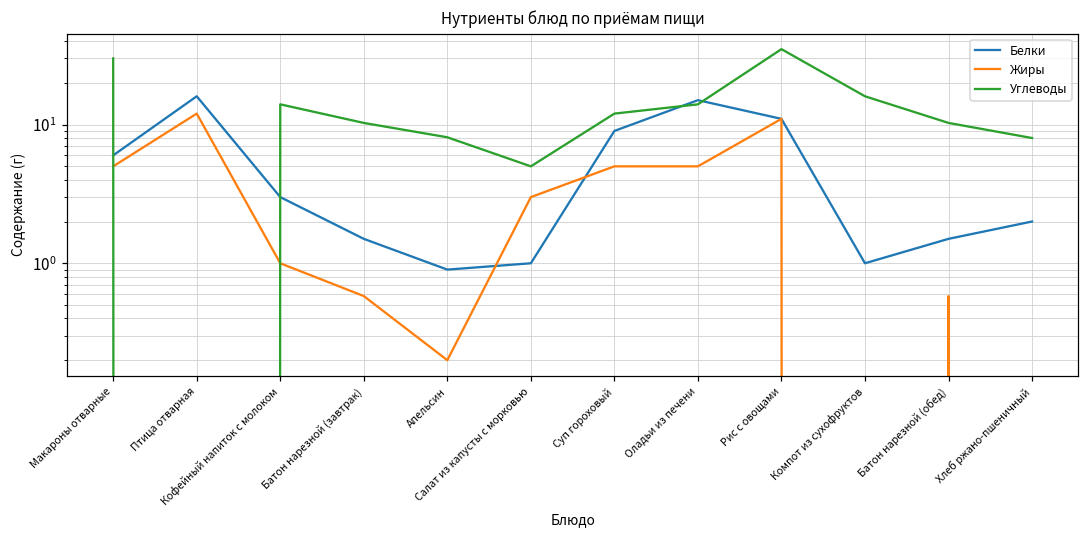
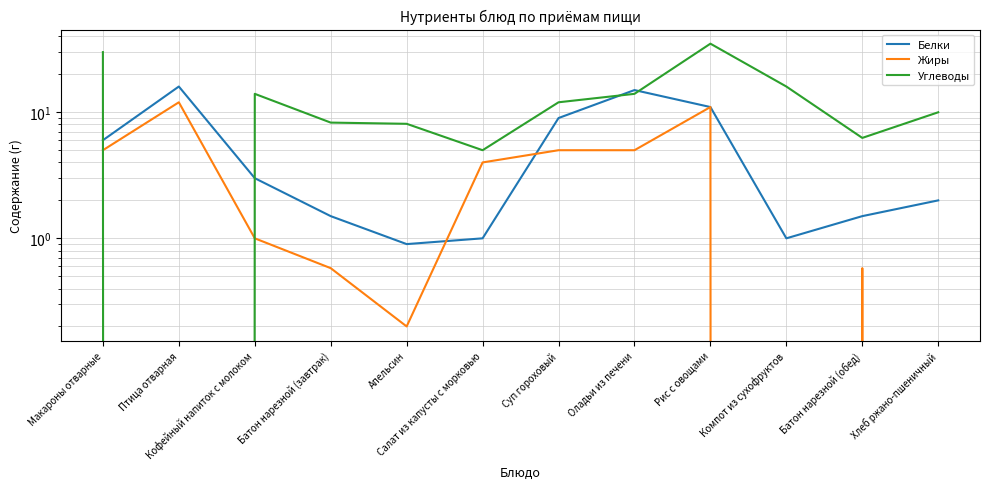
Углеводы, Батон нарезной (завтрак): 10 -> 8
Жиры, Салат из капусты с морковью: 3 -> 4
Углеводы, Батон нарезной (обед): 10 -> 6
Углеводы, Хлеб ржано-пшеничный: 8 -> 10
